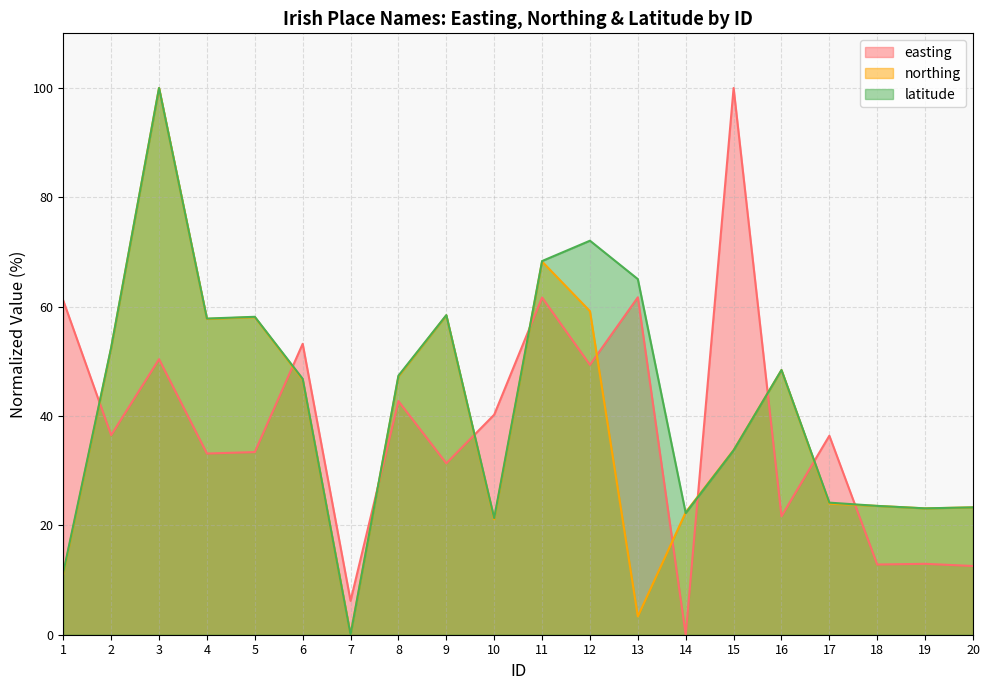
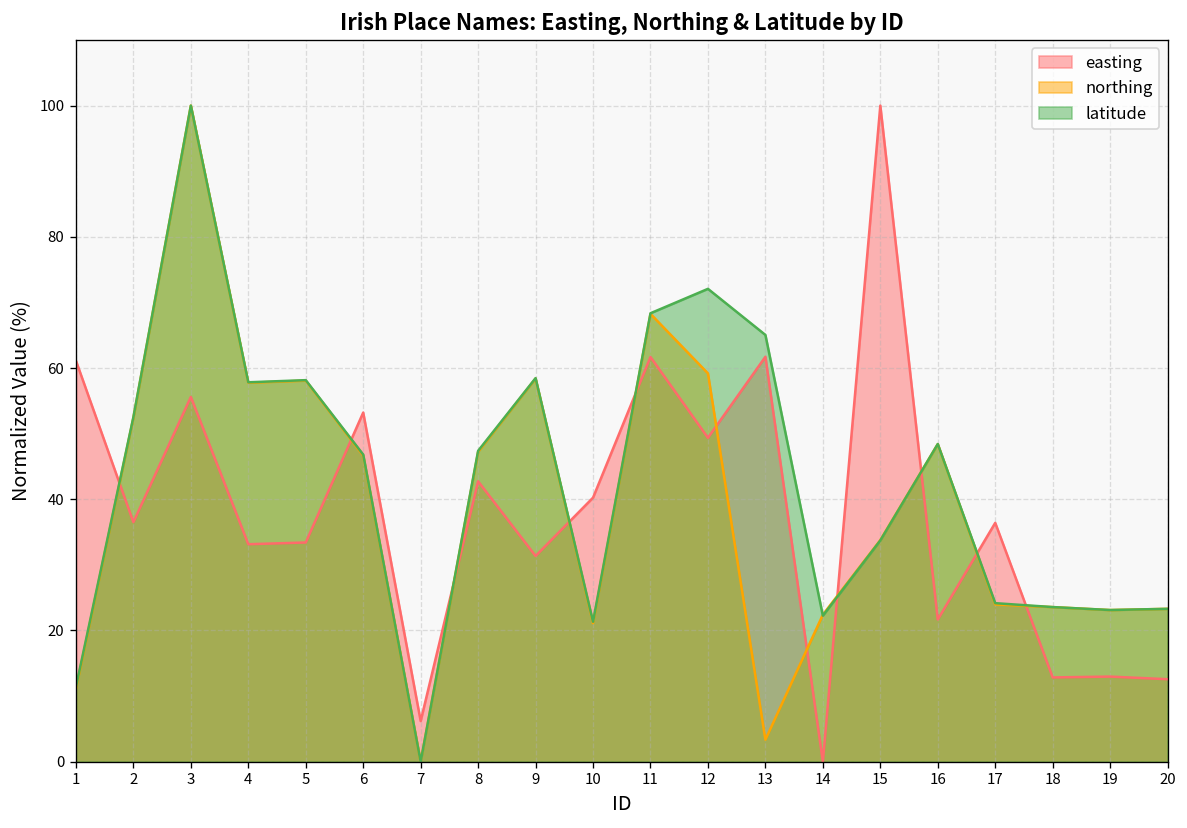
easting, 3: 50 -> 56
